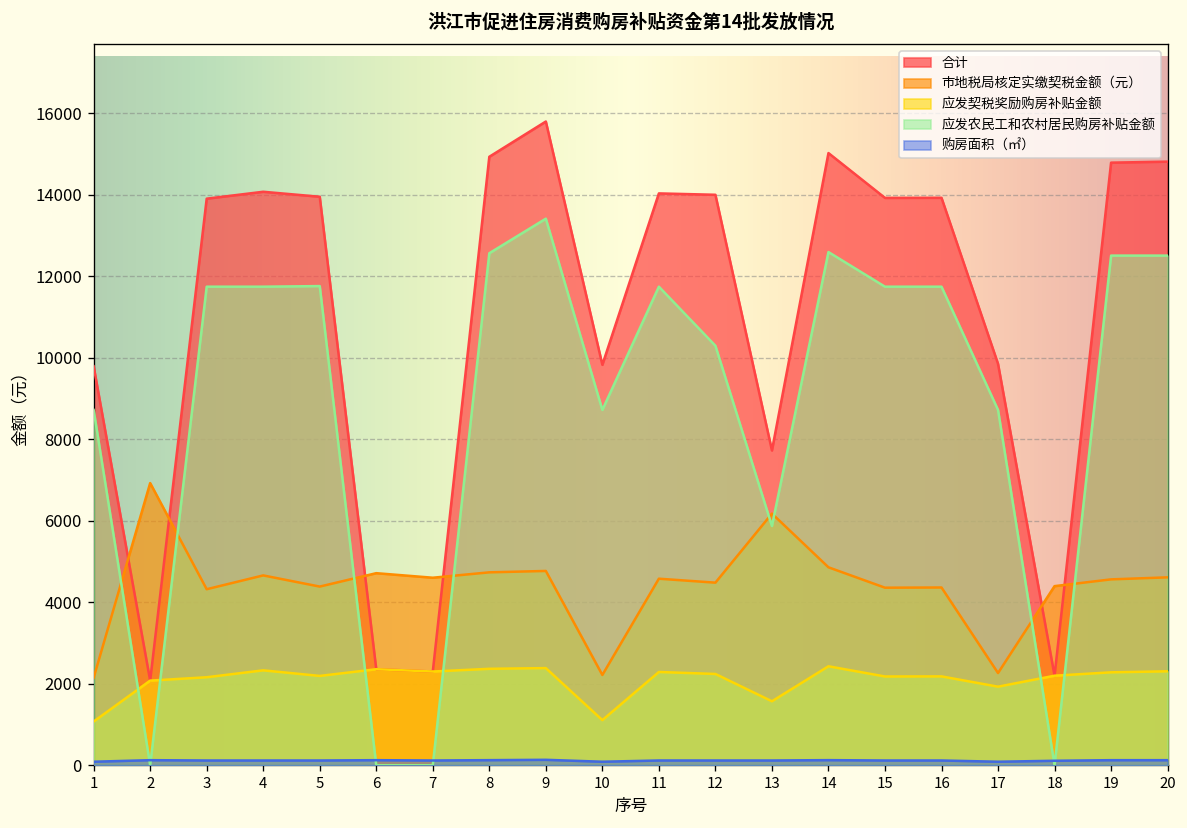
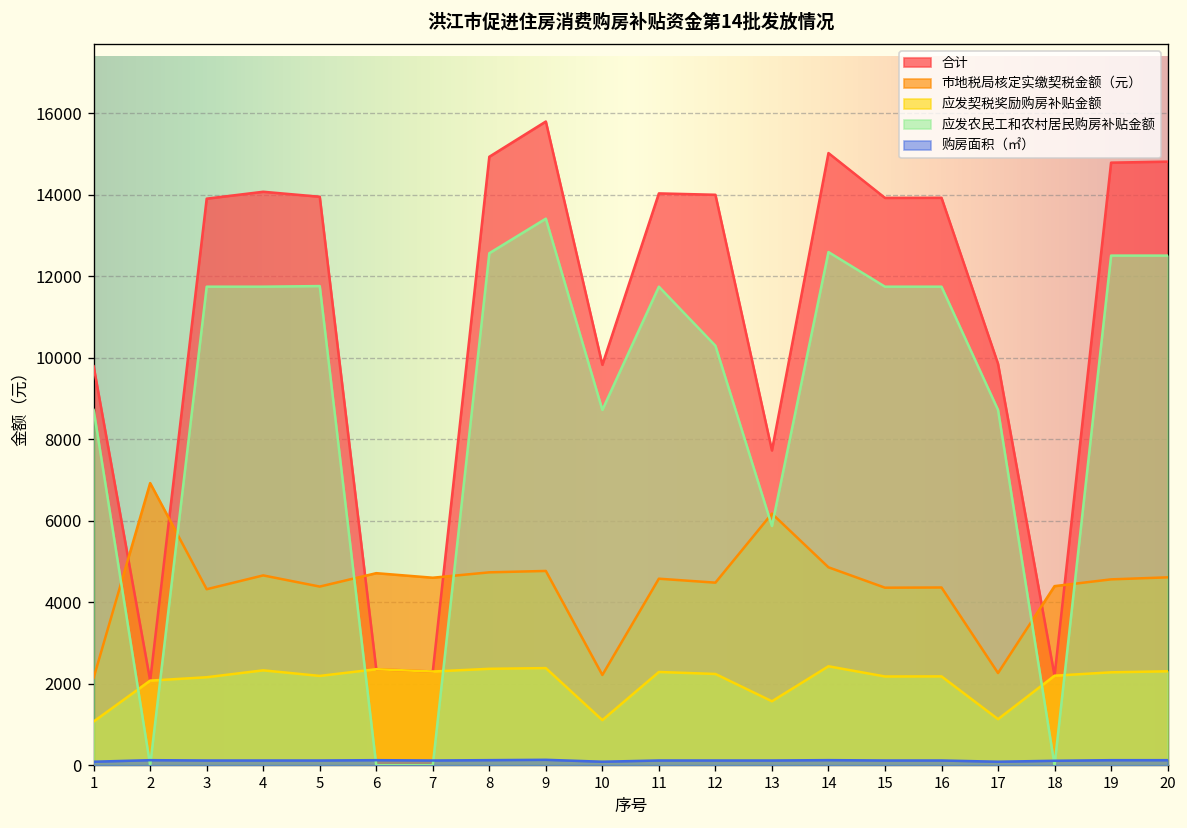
应发契税奖励购房补贴金额, 17: 1900 -> 1100
